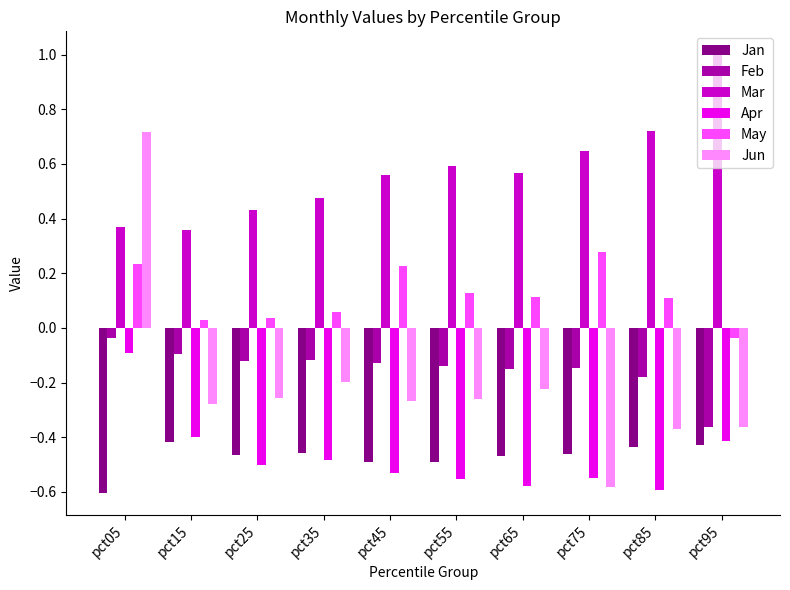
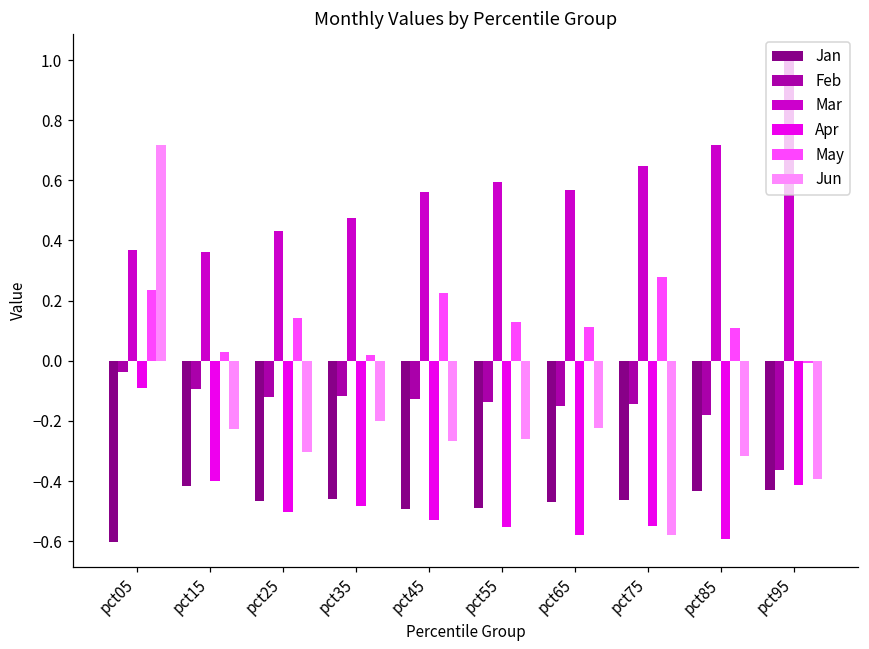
Jun, pct15: -0.28 -> -0.23
May, pct25: 0.04 -> 0.14
Jun, pct25: -0.26 -> -0.30
May, pct35: 0.06 -> 0.02
Jun, pct85: -0.37 -> -0.32
May, pct95: -0.04 -> -0.01
Jun, pct95: -0.36 -> -0.39
